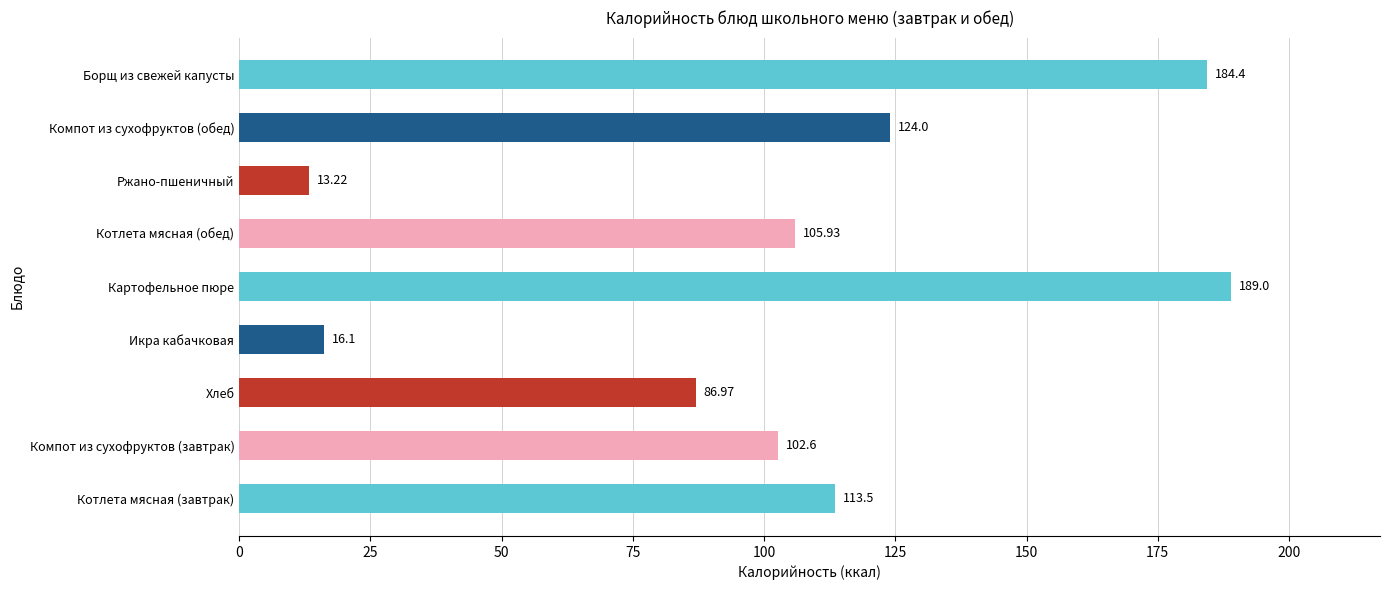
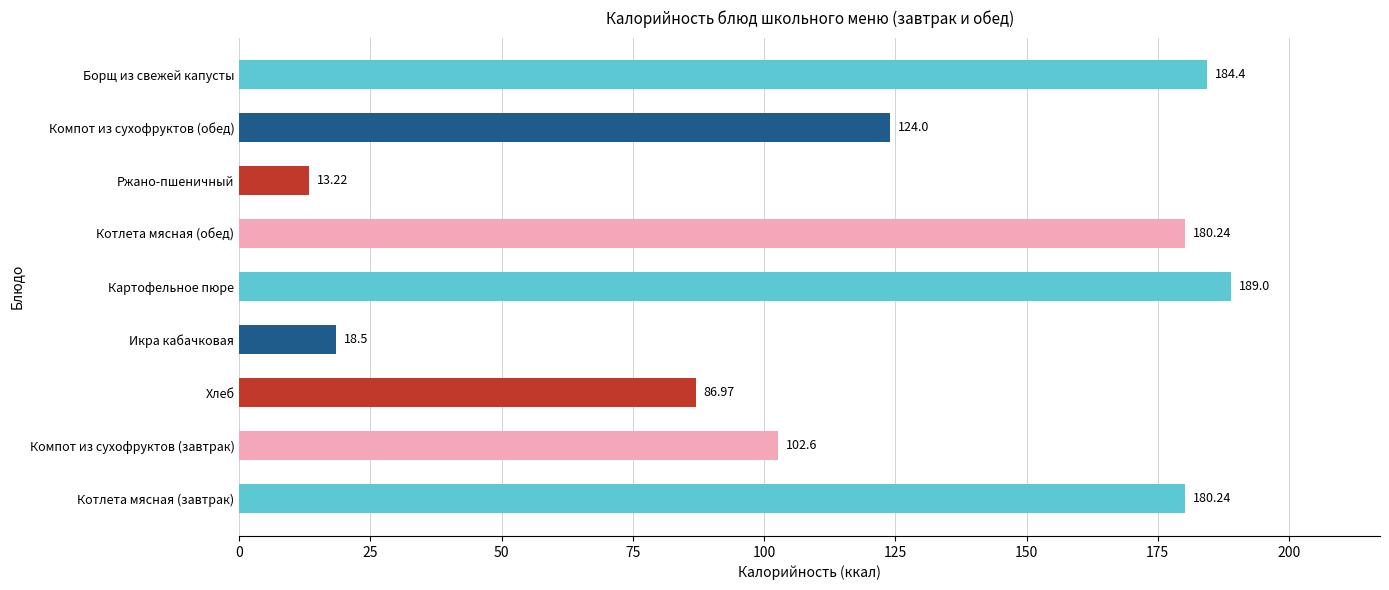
Котлета мясная (обед): 105.93 -> 180.24
Икра кабачковая: 16.1 -> 18.5
Котлета мясная (завтрак): 113.5 -> 180.24
